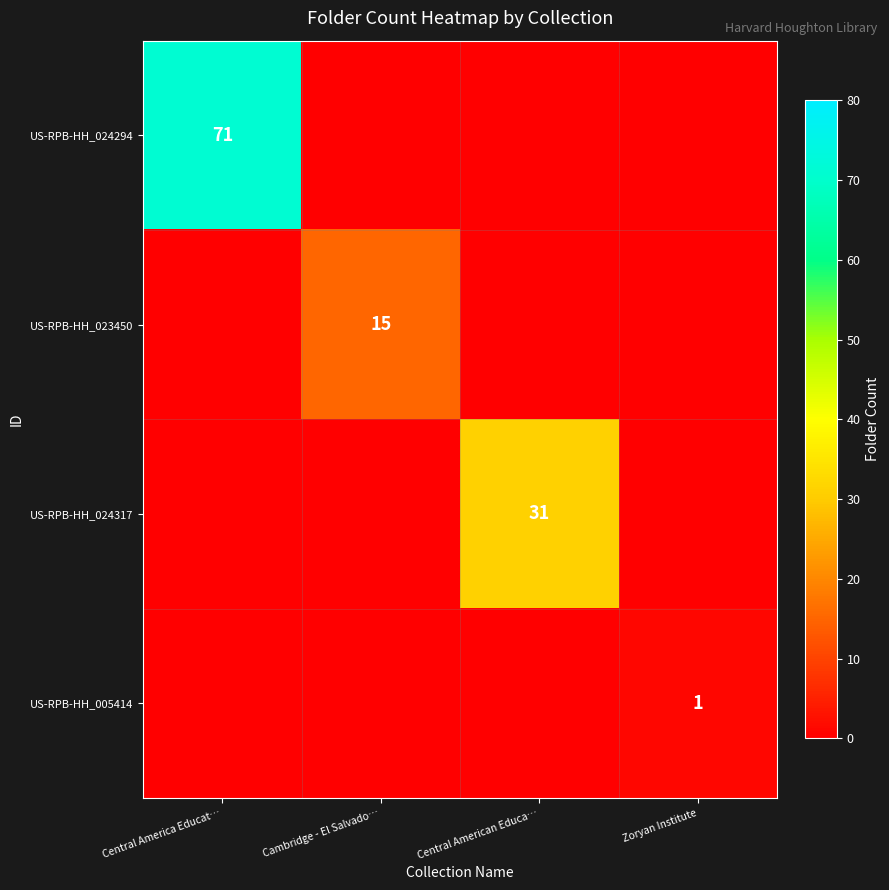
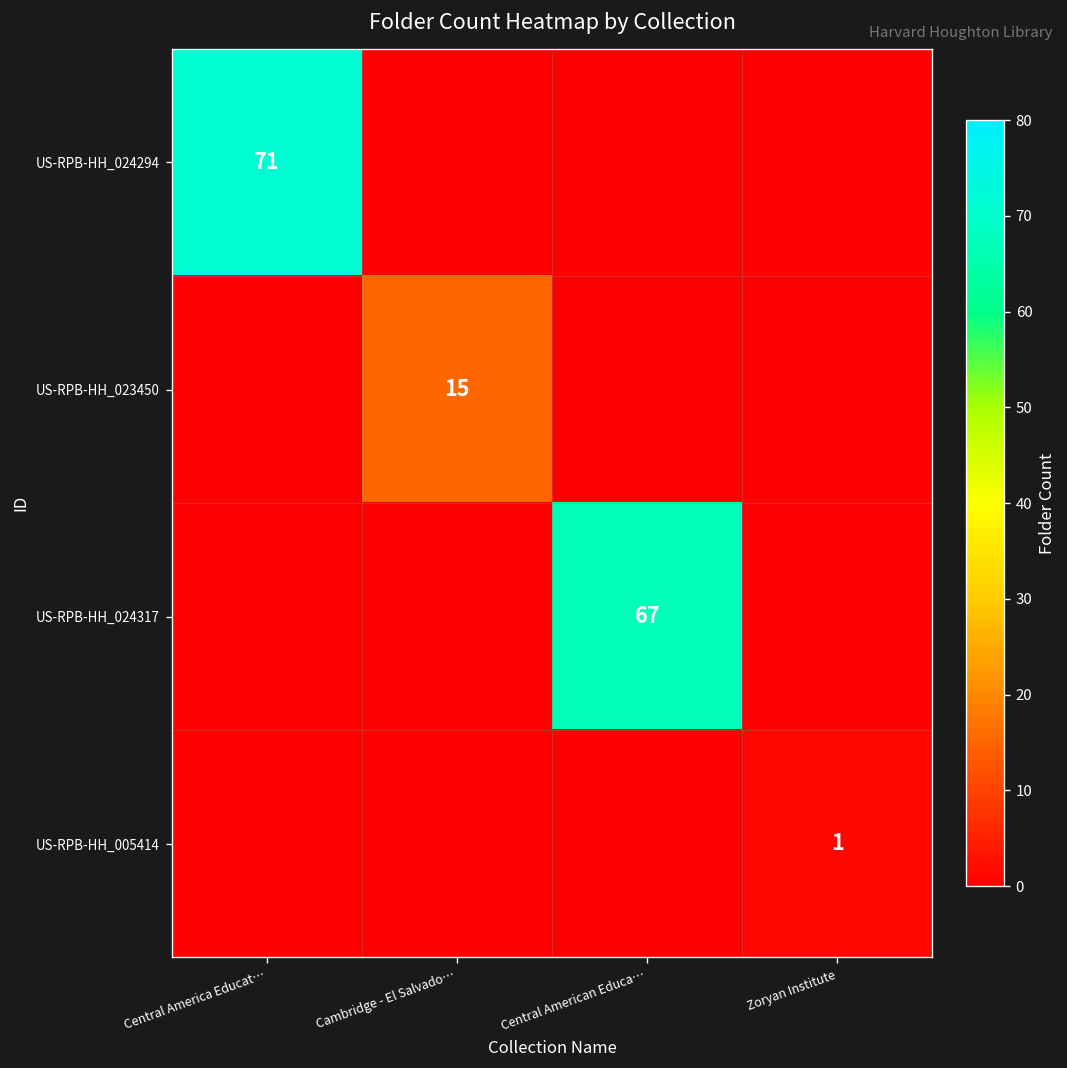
US-RPB-HH_024317, Central American Educa…: 31 -> 67
